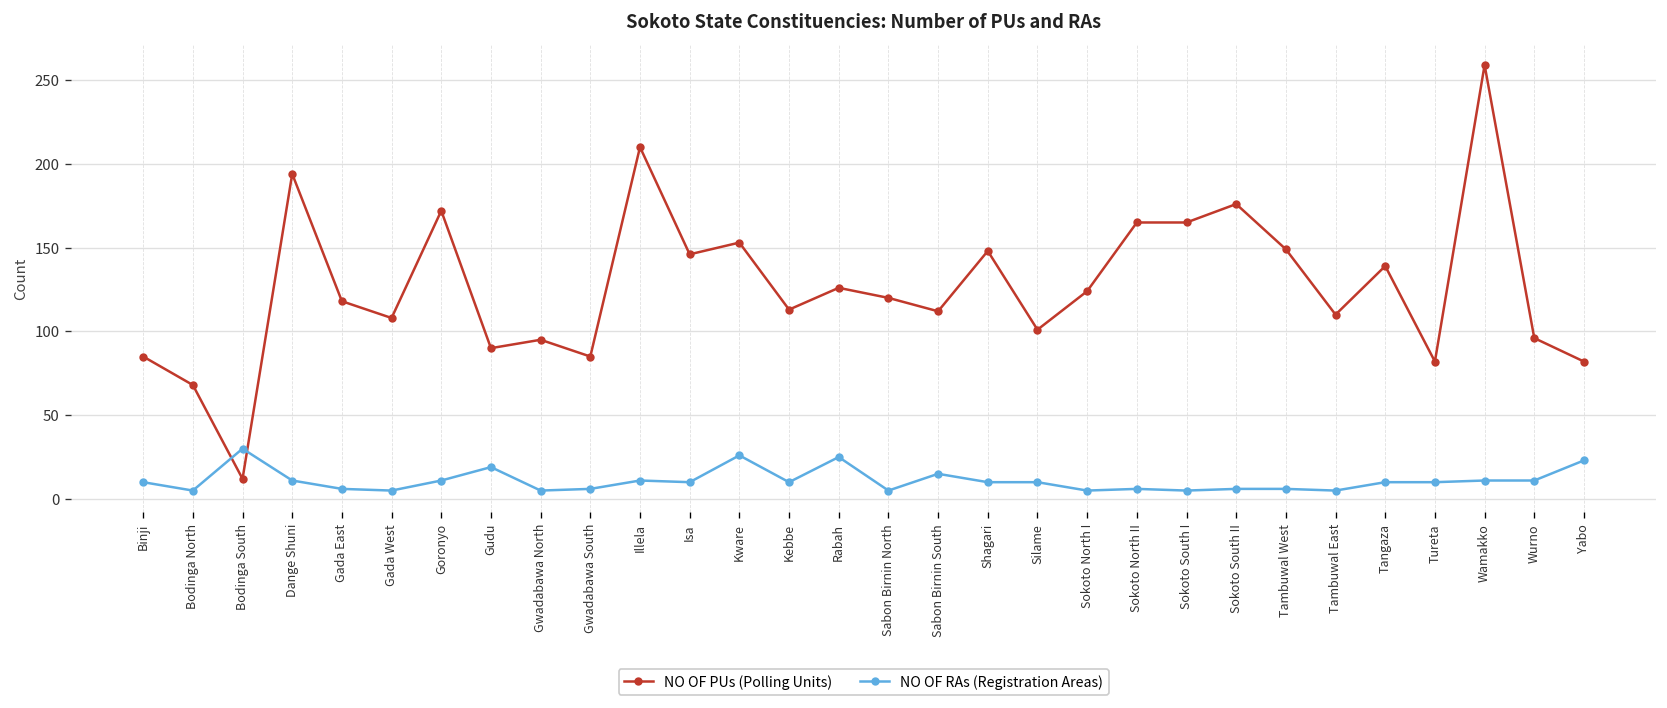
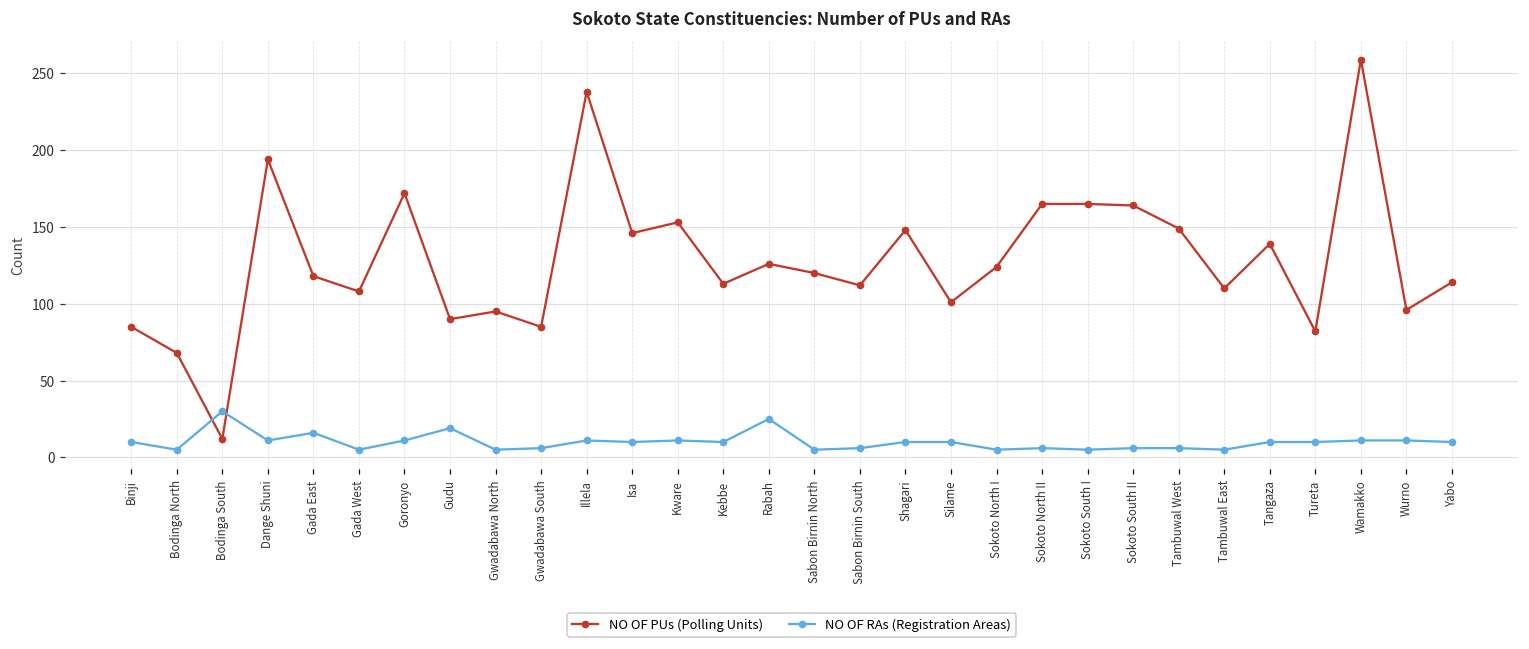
NO OF RAs (Registration Areas), Gada East: 6 -> 16
NO OF PUs (Polling Units), Illela: 210 -> 238
NO OF RAs (Registration Areas), Kware: 26 -> 11
NO OF RAs (Registration Areas), Sabon Birnin South: 15 -> 6
NO OF PUs (Polling Units), Sokoto South II: 176 -> 164
NO OF PUs (Polling Units), Yabo: 82 -> 114
NO OF RAs (Registration Areas), Yabo: 23 -> 10
